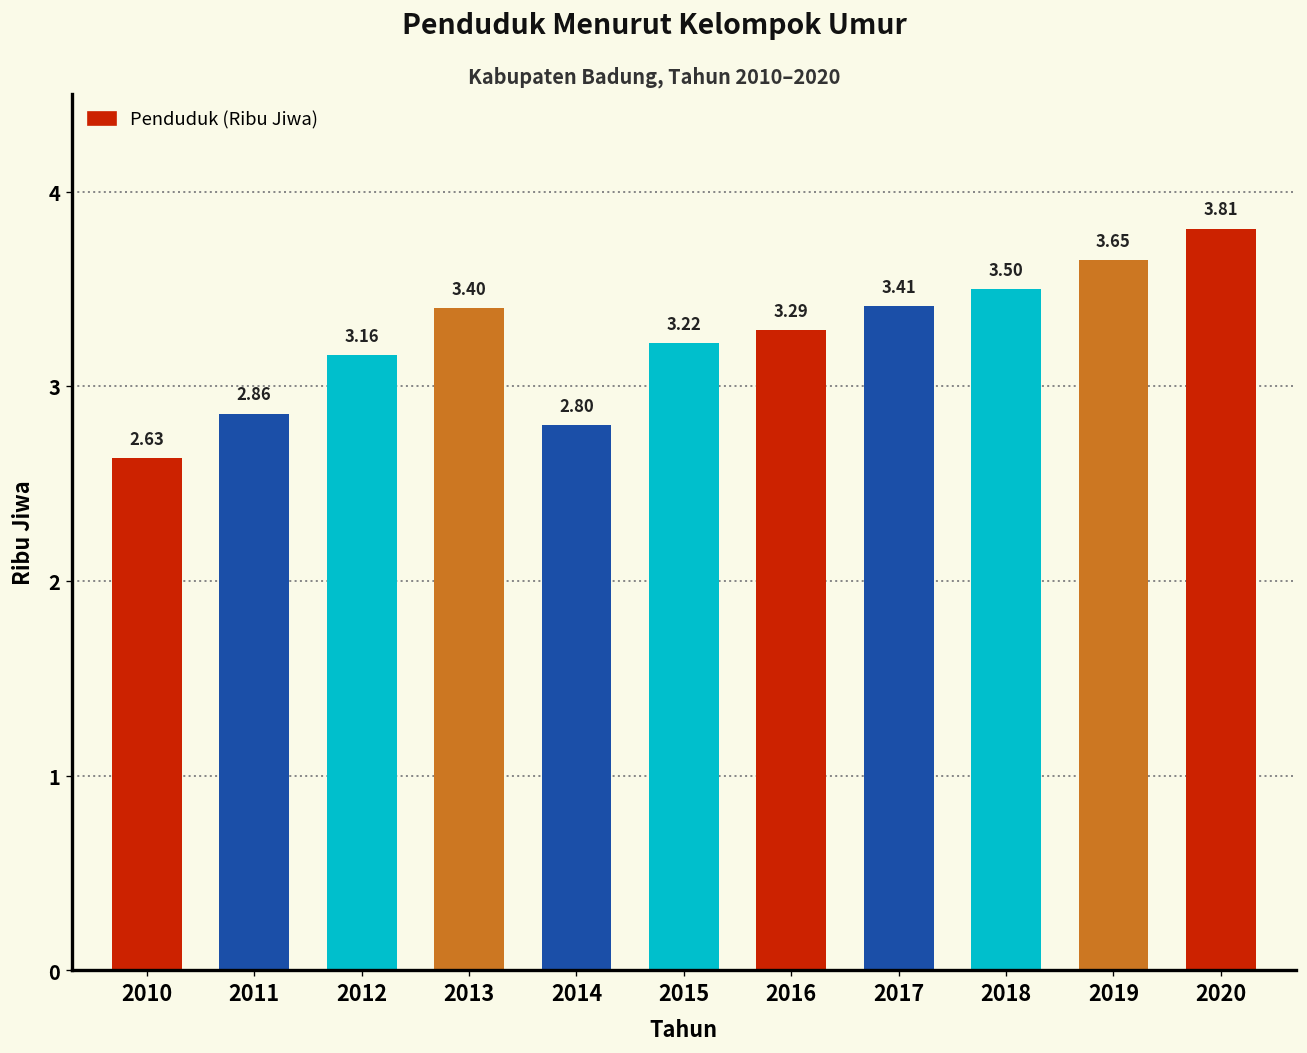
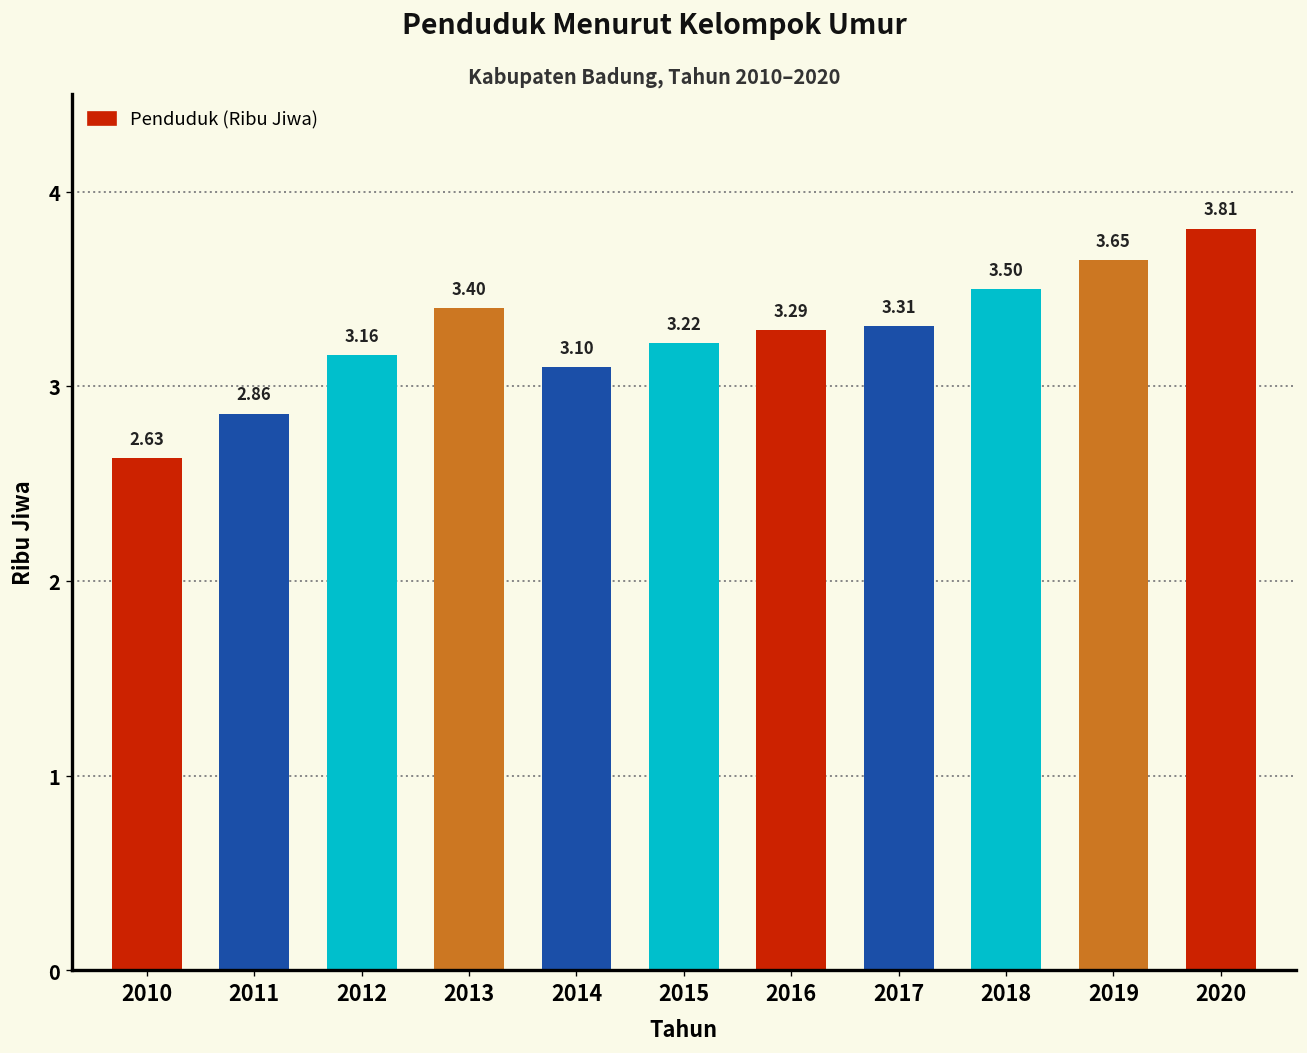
2014: 2.80 -> 3.10
2017: 3.41 -> 3.31
